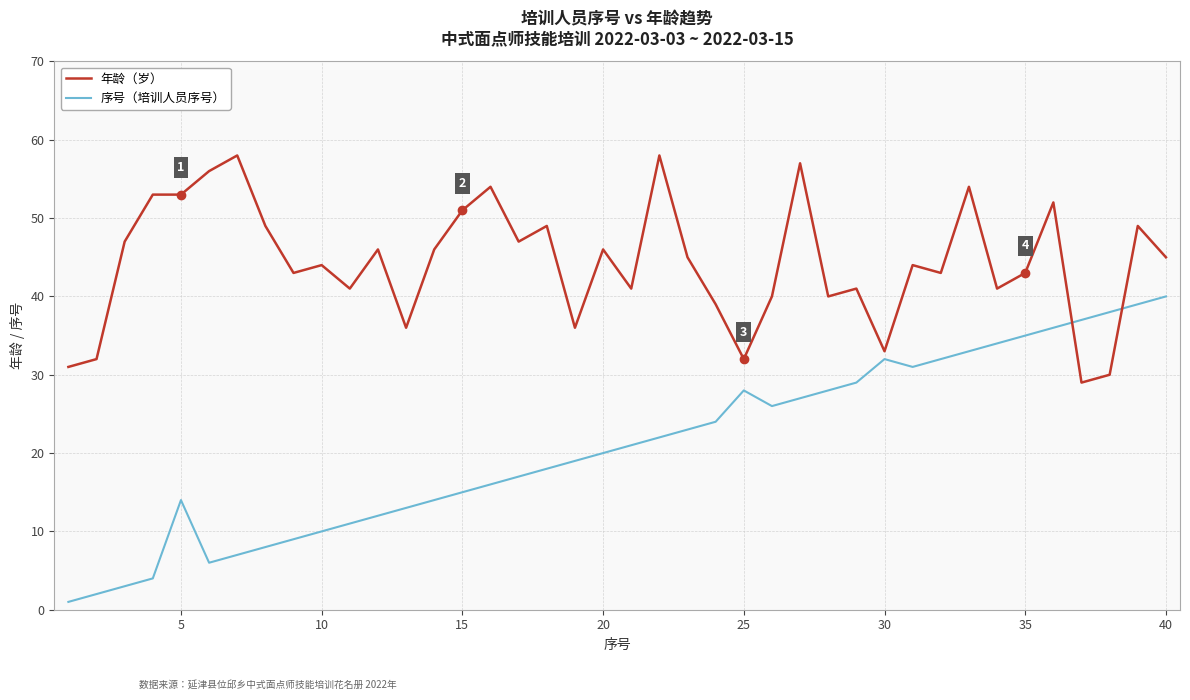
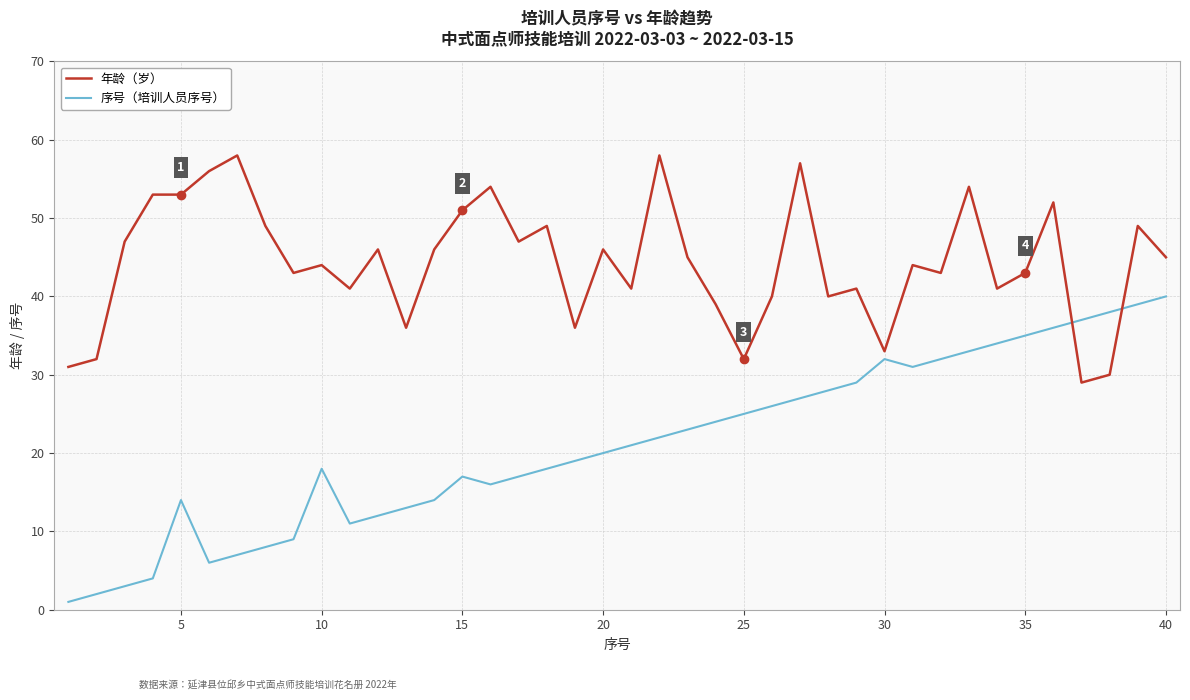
序号（培训人员序号）, 10: 10 -> 18
序号（培训人员序号）, 15: 15 -> 17
序号（培训人员序号）, 25: 28 -> 25
